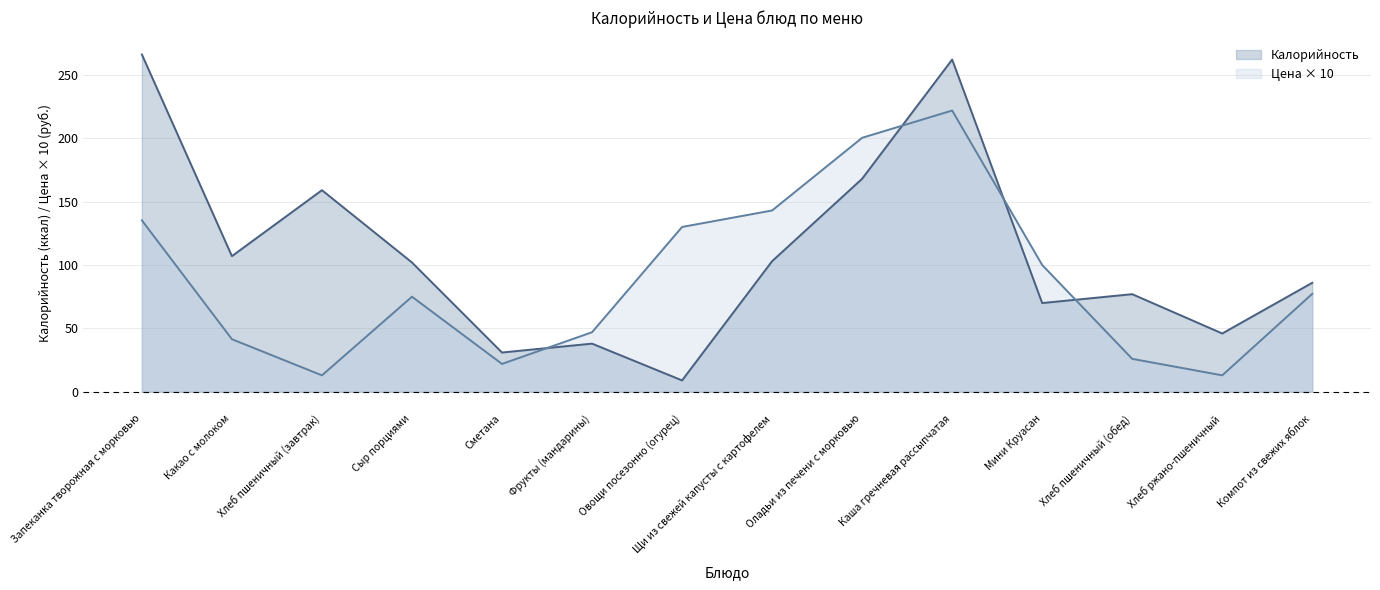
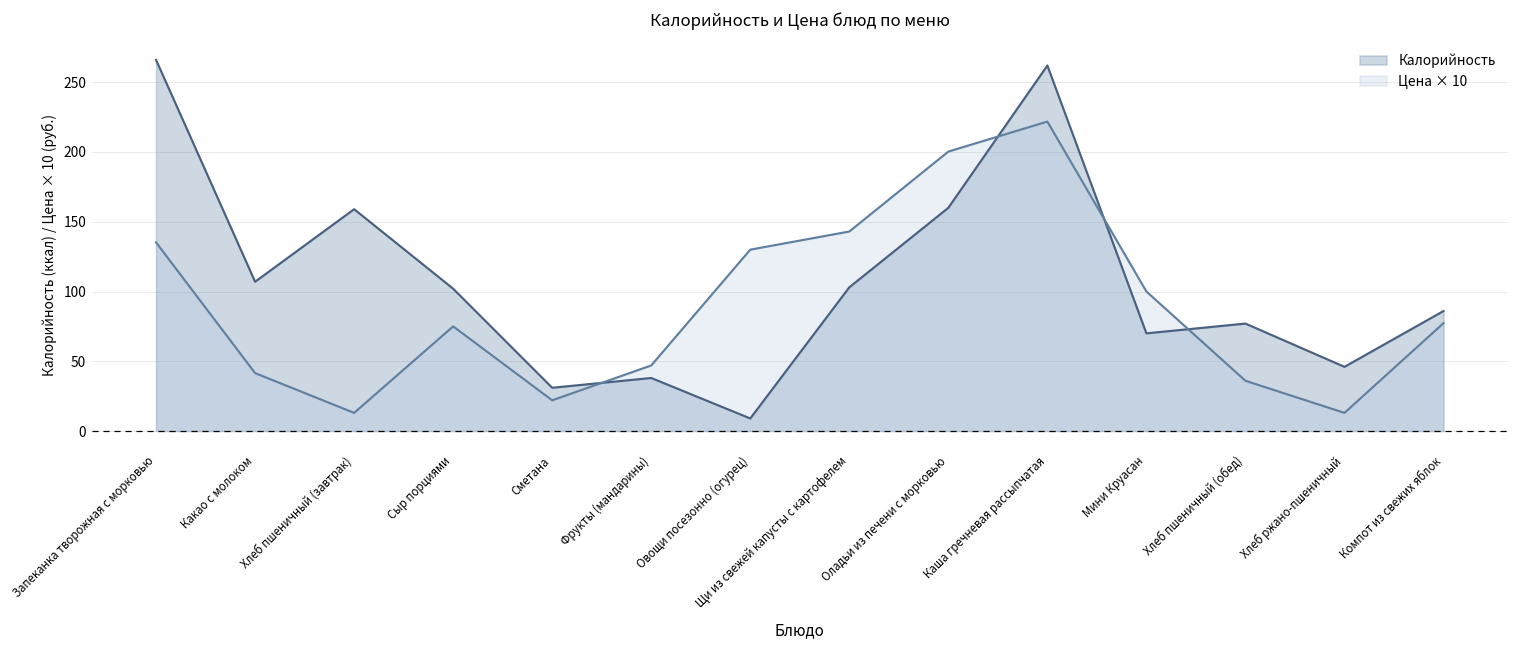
Калорийность, Оладьи из печени с морковью: 168 -> 160
Цена × 10, Хлеб пшеничный (обед): 26 -> 36
